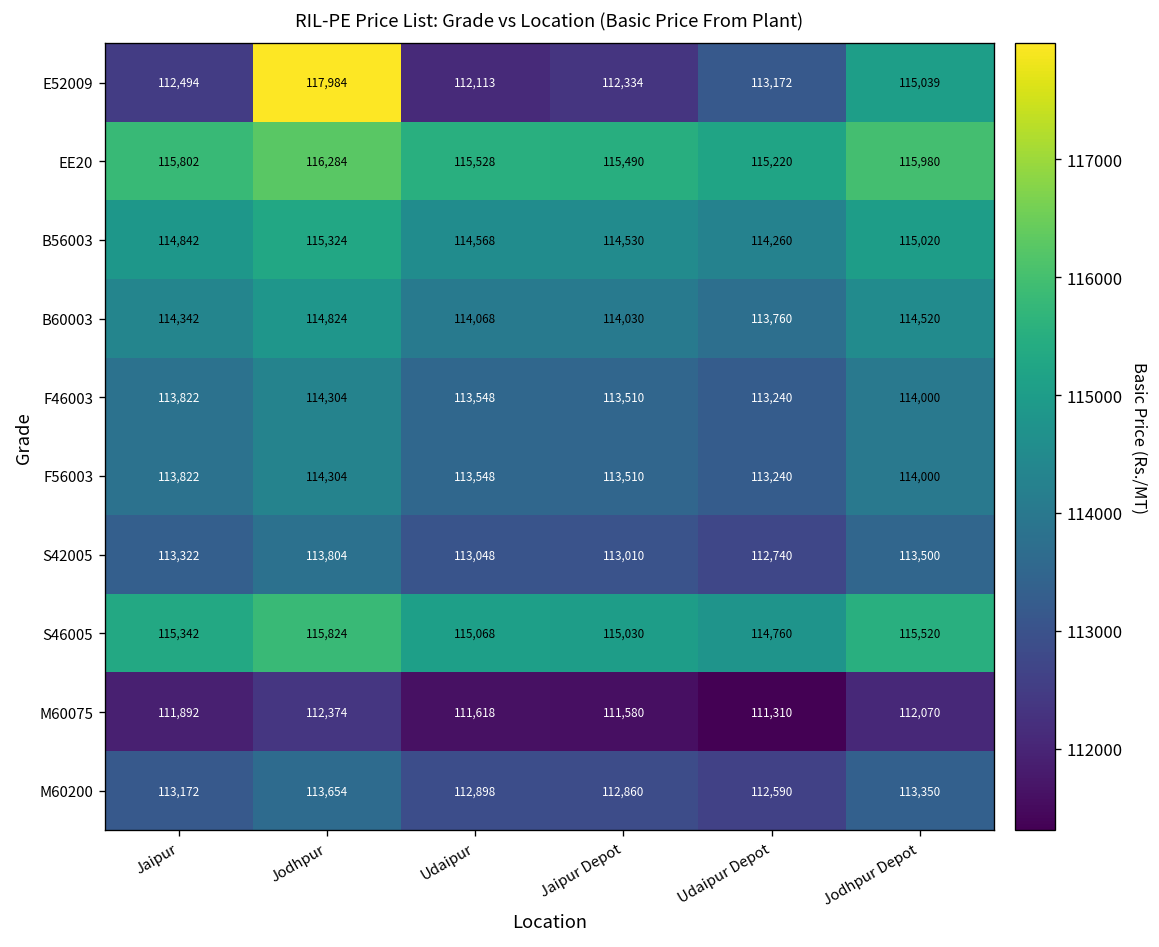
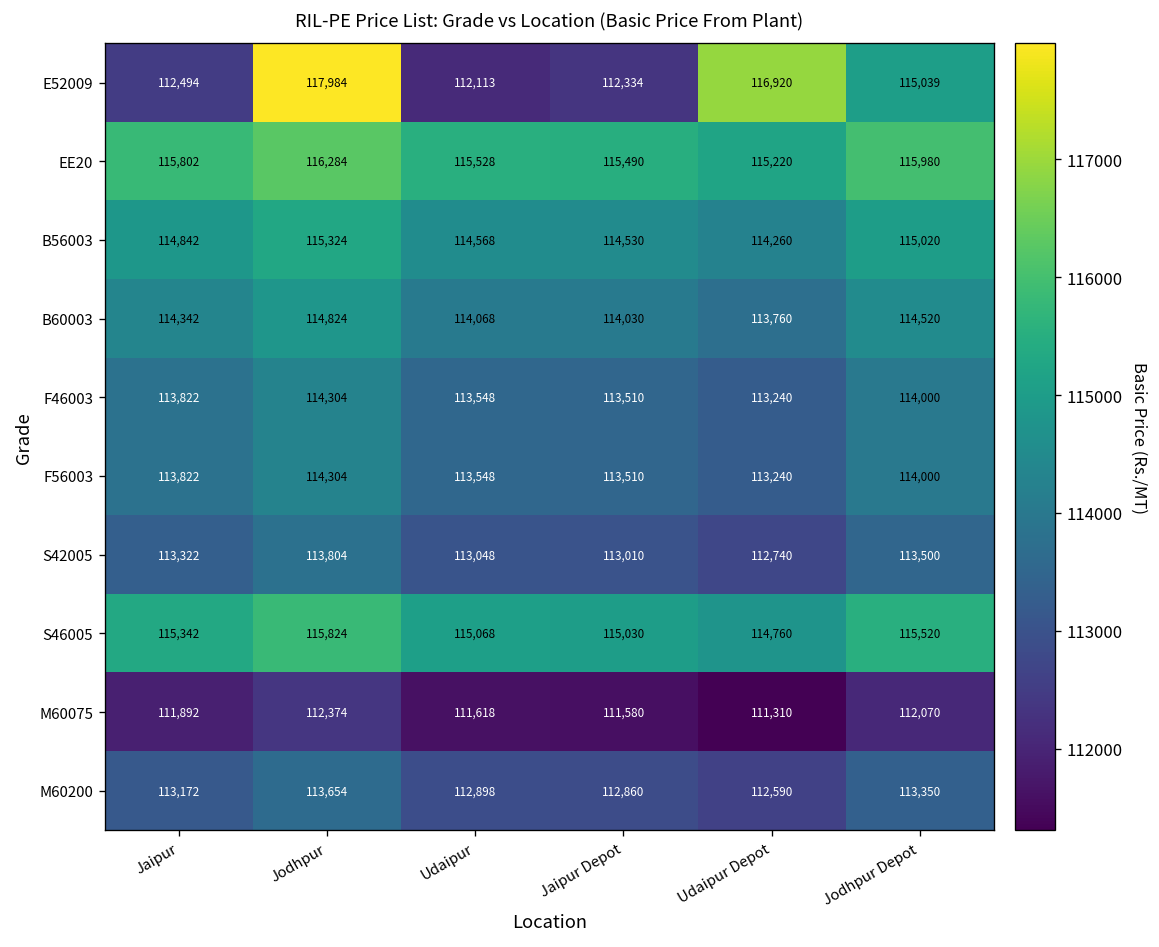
E52009, Udaipur Depot: 113,172 -> 116,920
